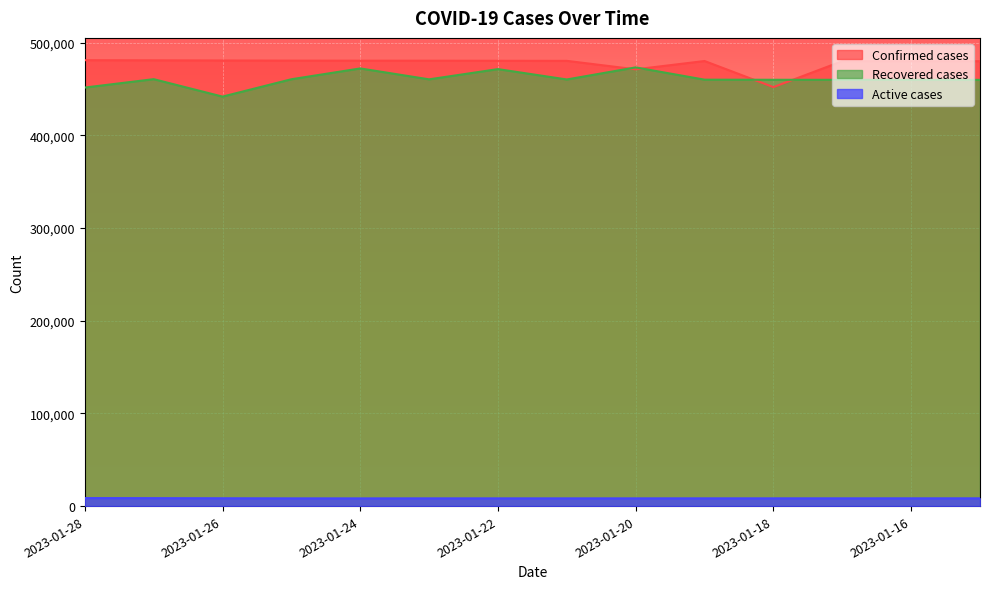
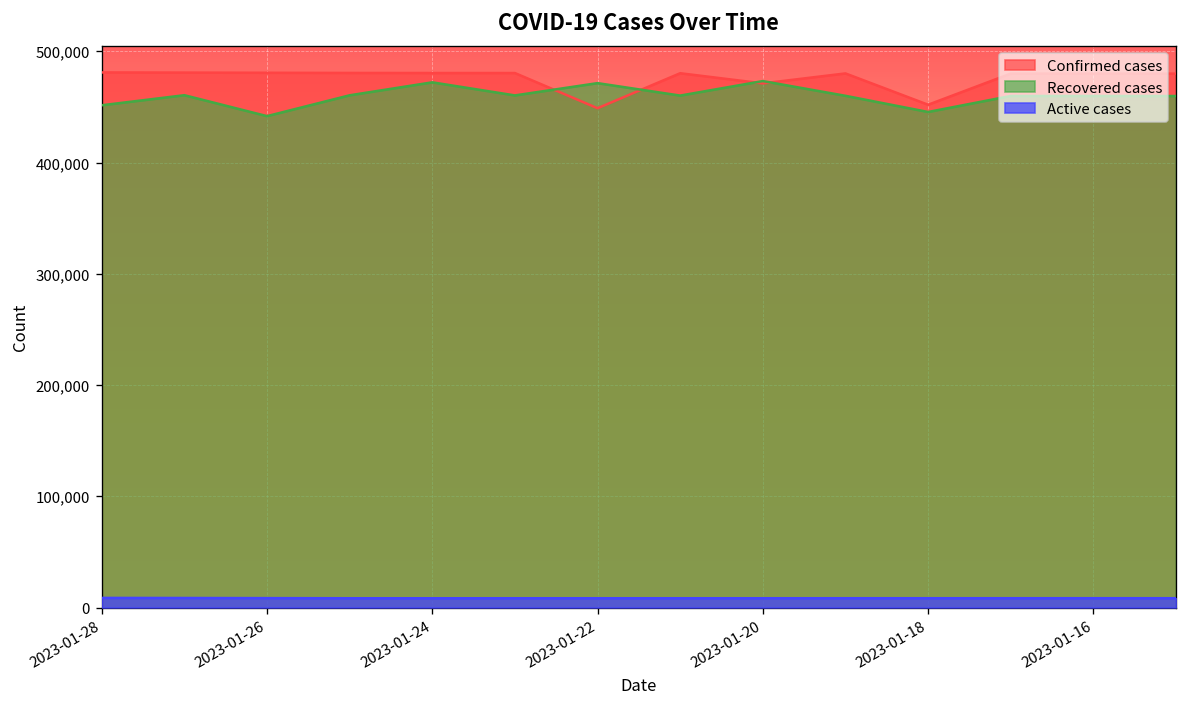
Confirmed cases, 2023-01-22: 480,000 -> 450,000
Recovered cases, 2023-01-18: 460,000 -> 450,000
